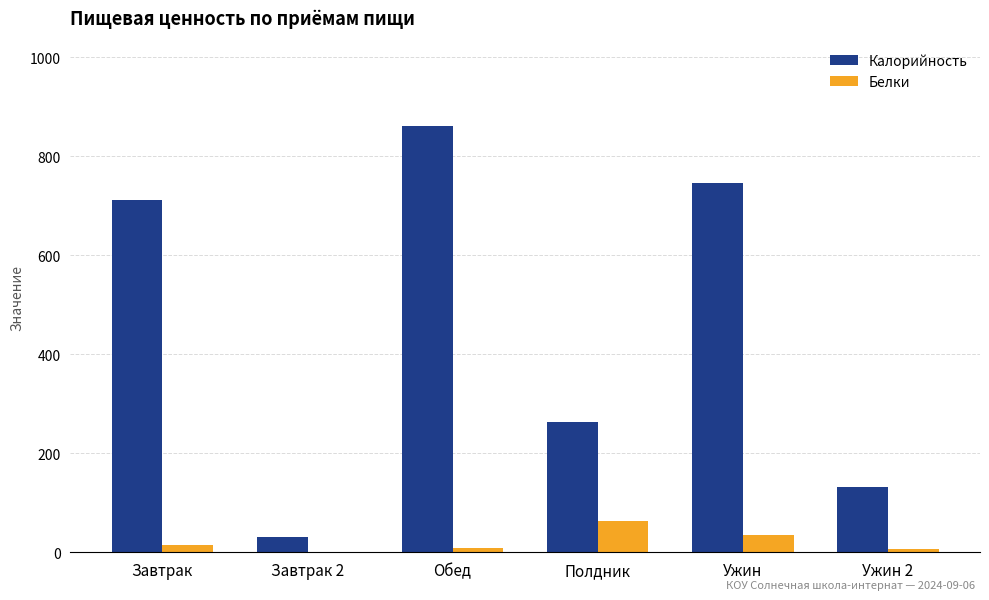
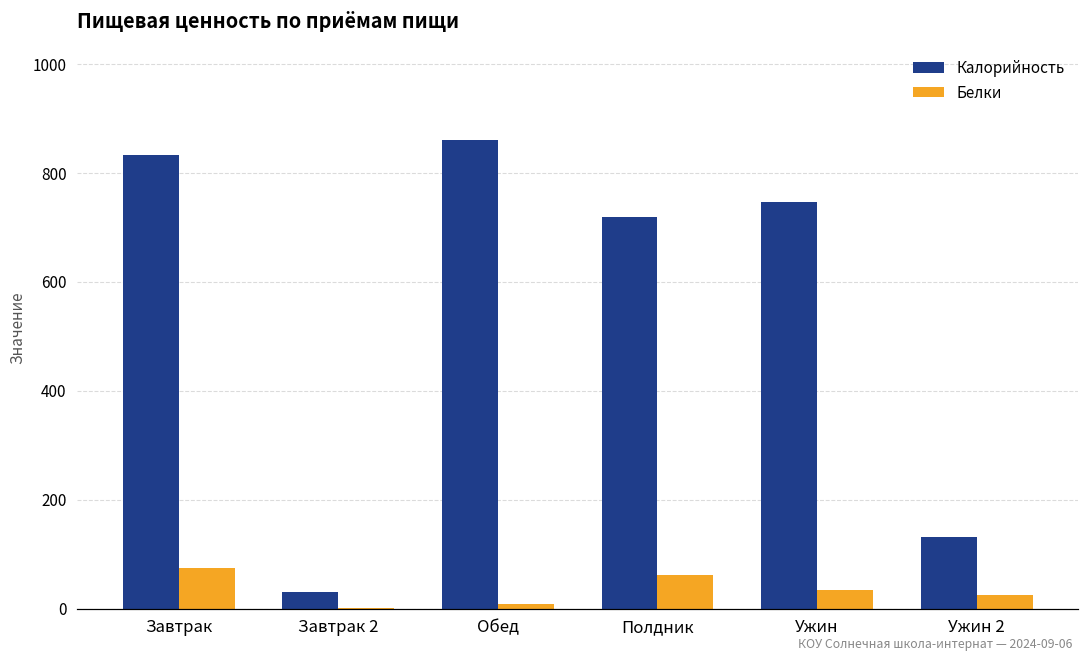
Калорийность, Завтрак: 710 -> 830
Белки, Завтрак: 20 -> 70
Калорийность, Полдник: 260 -> 720
Белки, Ужин 2: 10 -> 20
